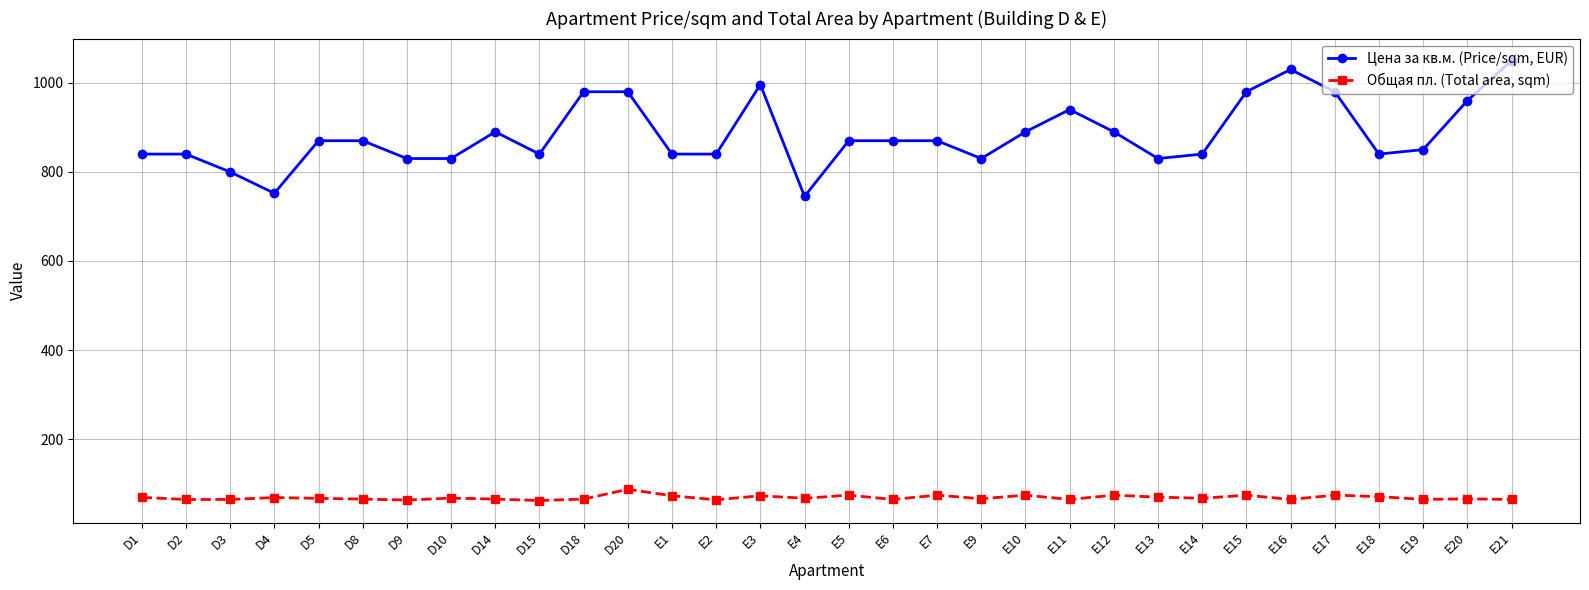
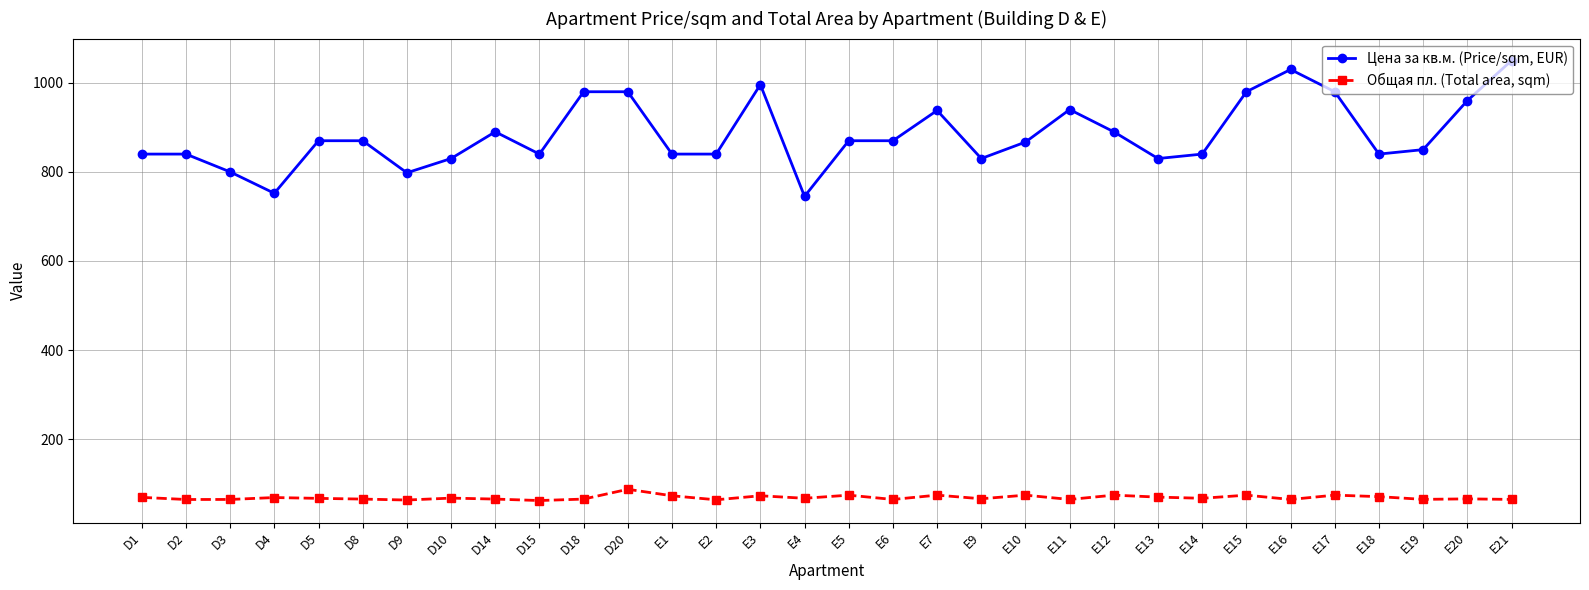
Цена за кв.м. (Price/sqm, EUR), D9: 830 -> 800
Цена за кв.м. (Price/sqm, EUR), E7: 870 -> 940
Цена за кв.м. (Price/sqm, EUR), E10: 890 -> 870
